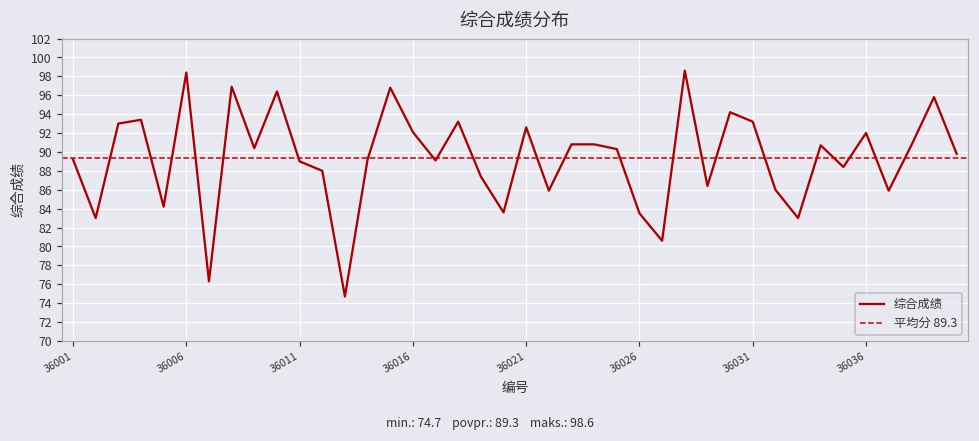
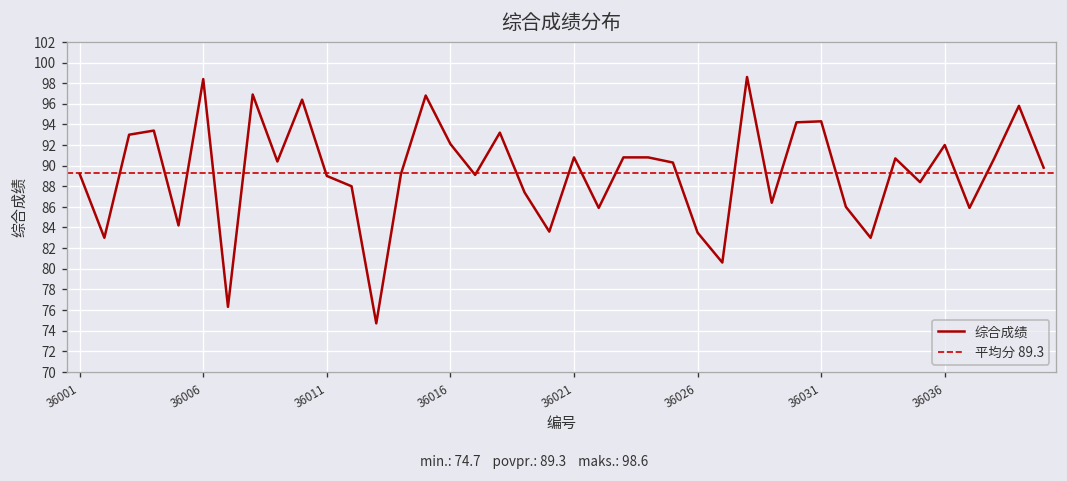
36021: 93 -> 91
36031: 93 -> 94
